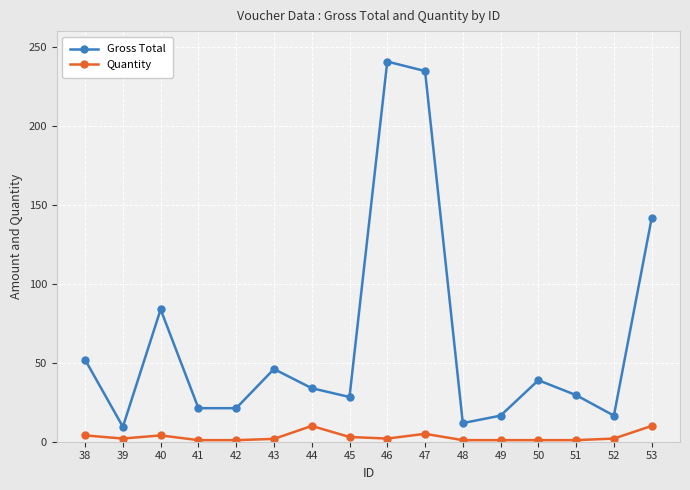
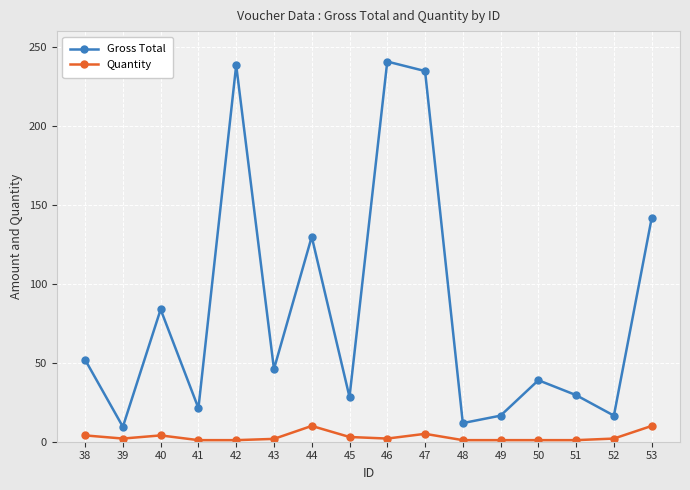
Gross Total, 42: 21 -> 238
Gross Total, 44: 34 -> 130
